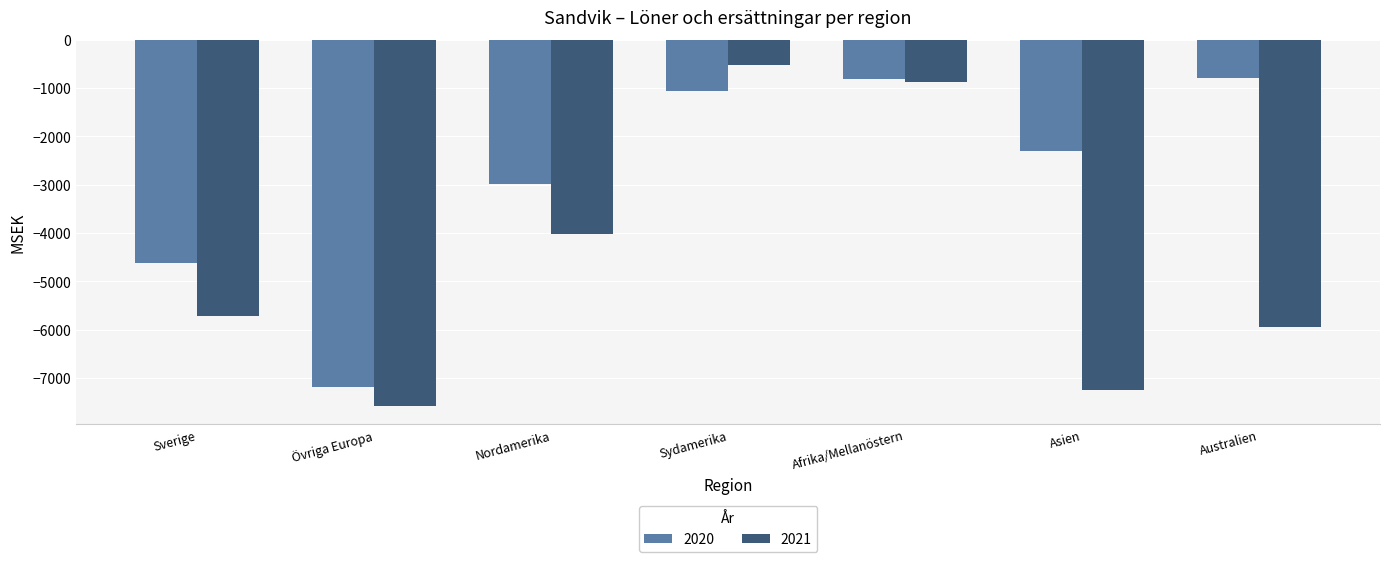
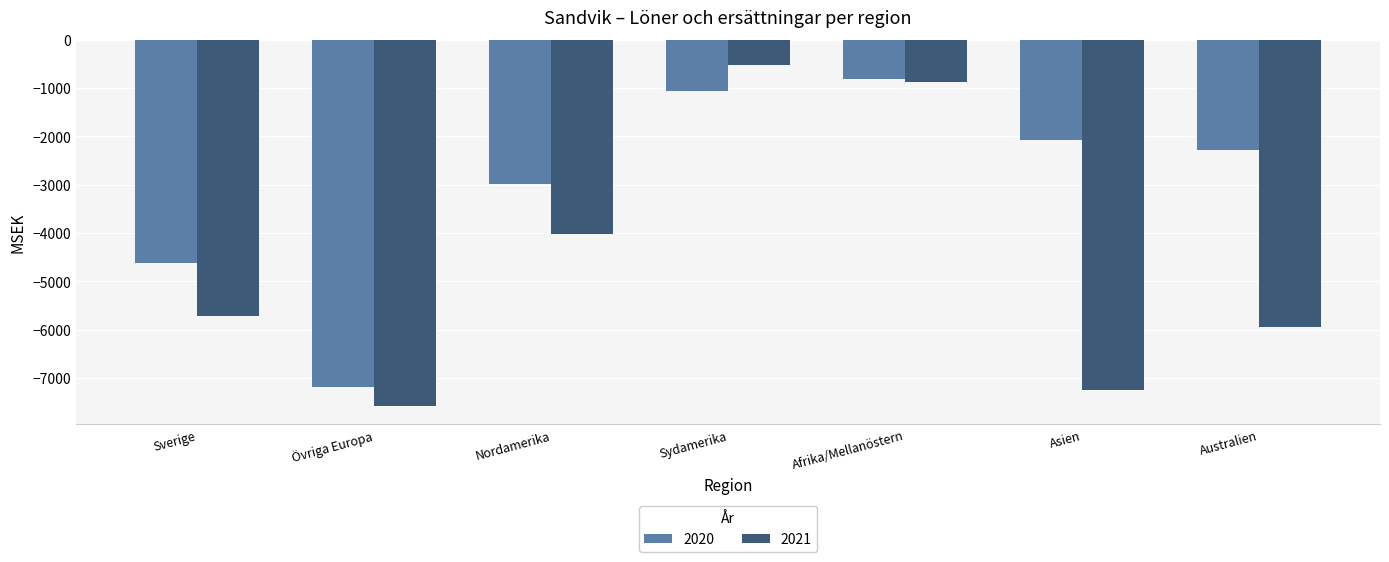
2020, Asien: -2300 -> -2100
2020, Australien: -800 -> -2300
